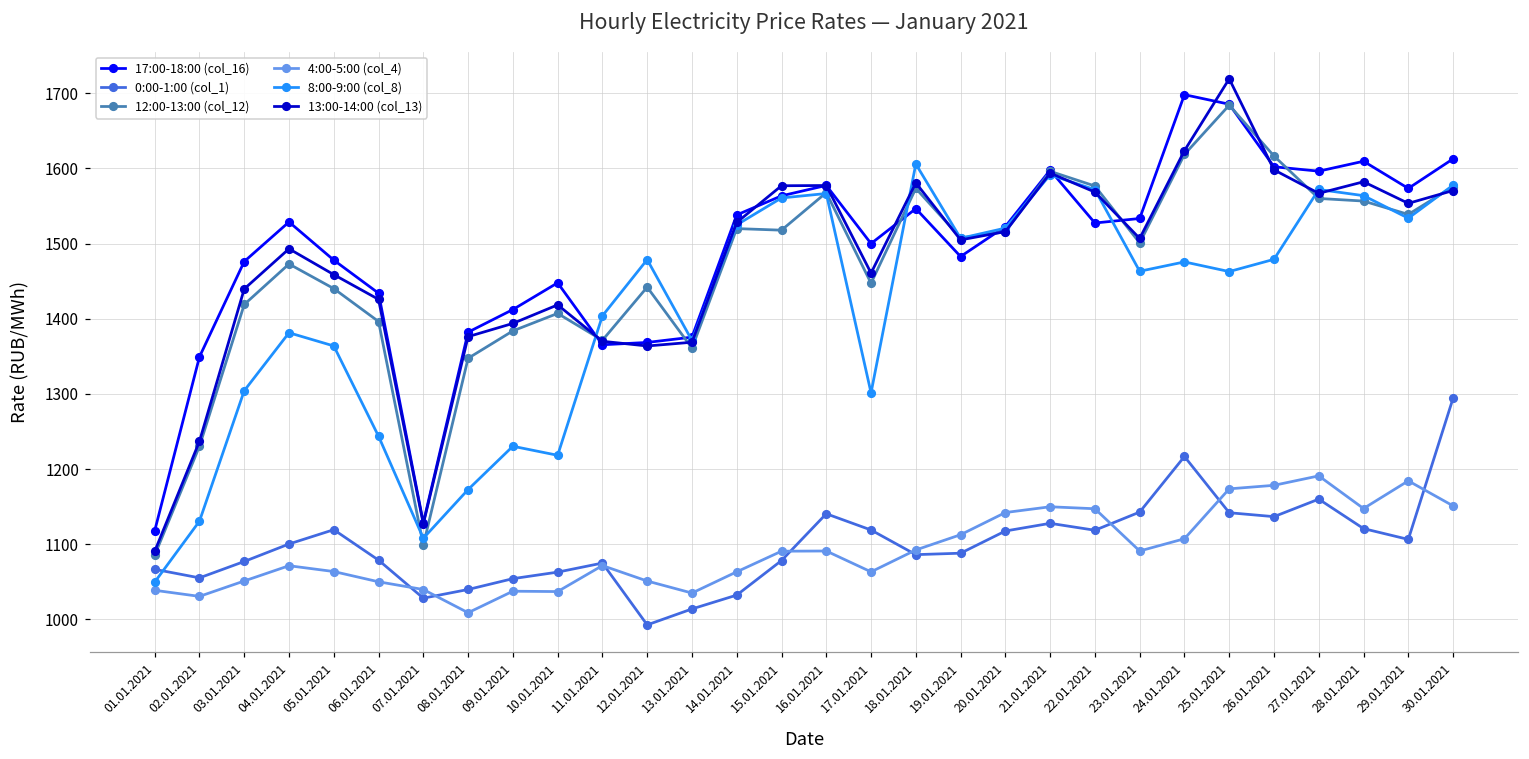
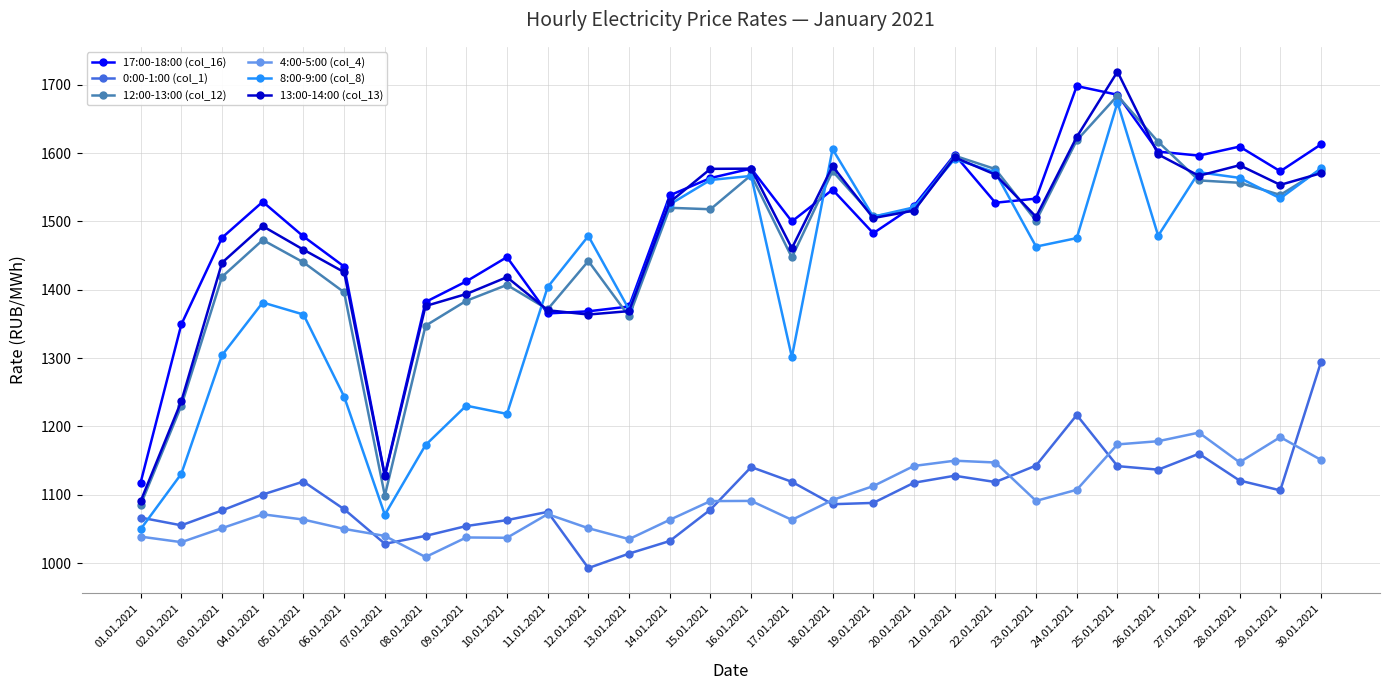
8:00-9:00 (col_8), 07.01.2021: 1110 -> 1070
8:00-9:00 (col_8), 25.01.2021: 1460 -> 1670
